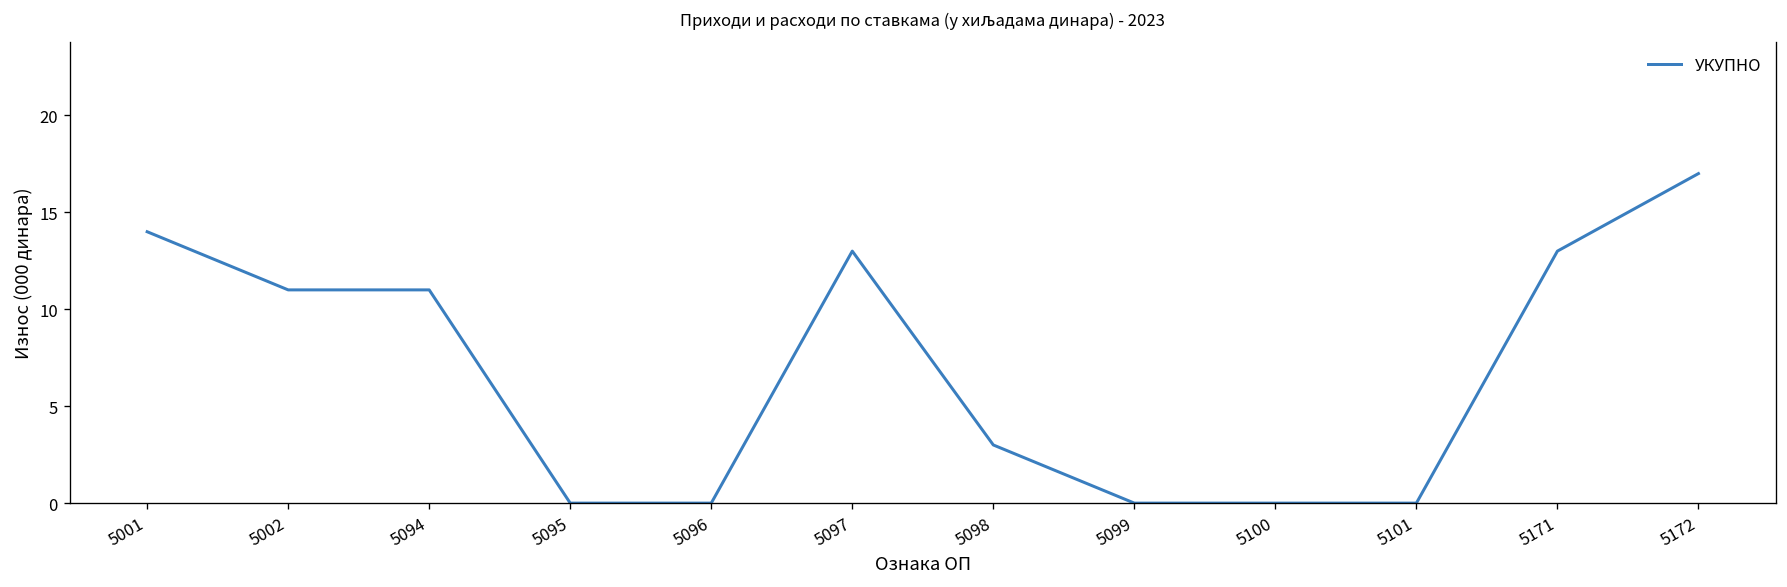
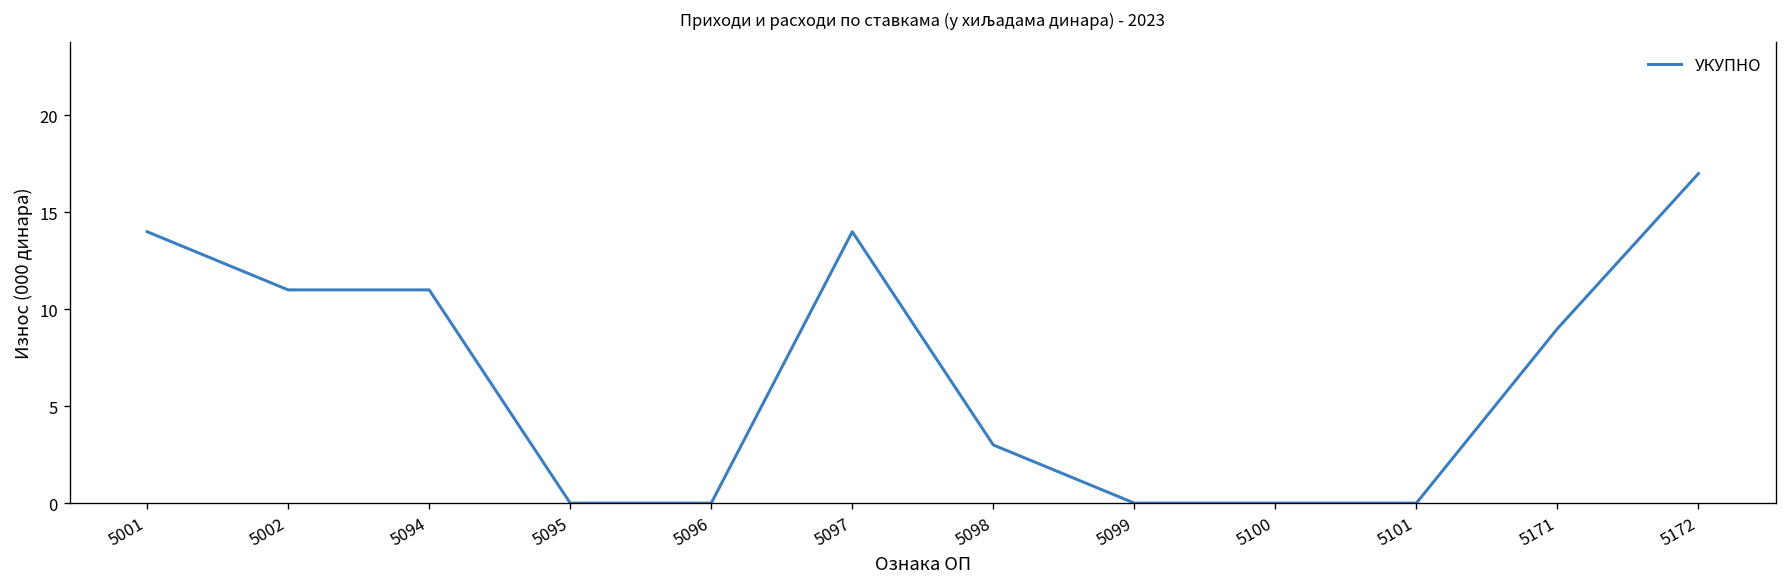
5097: 13 -> 14
5171: 13 -> 9
